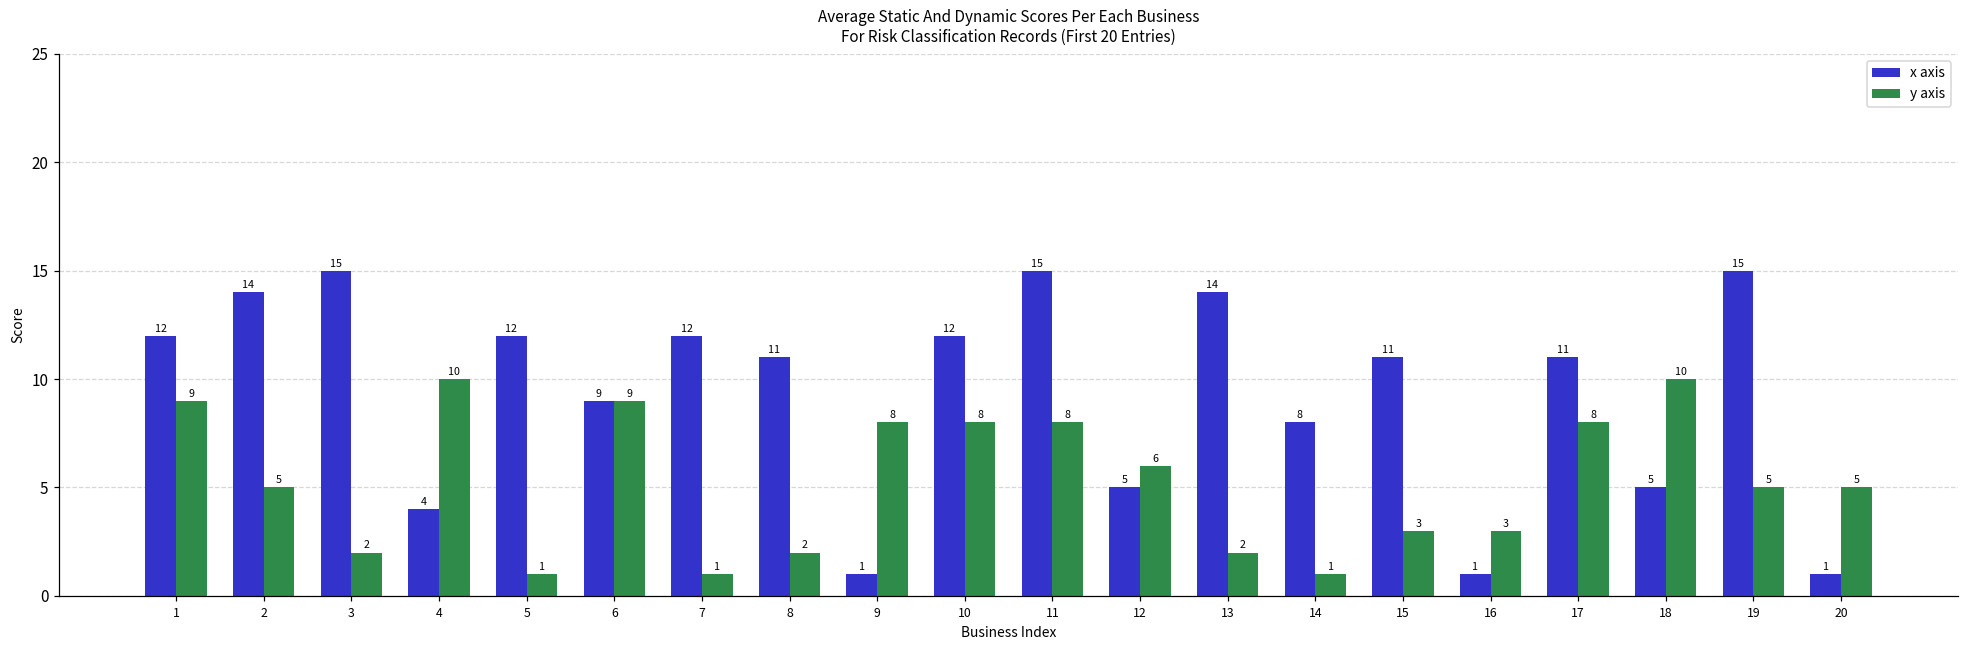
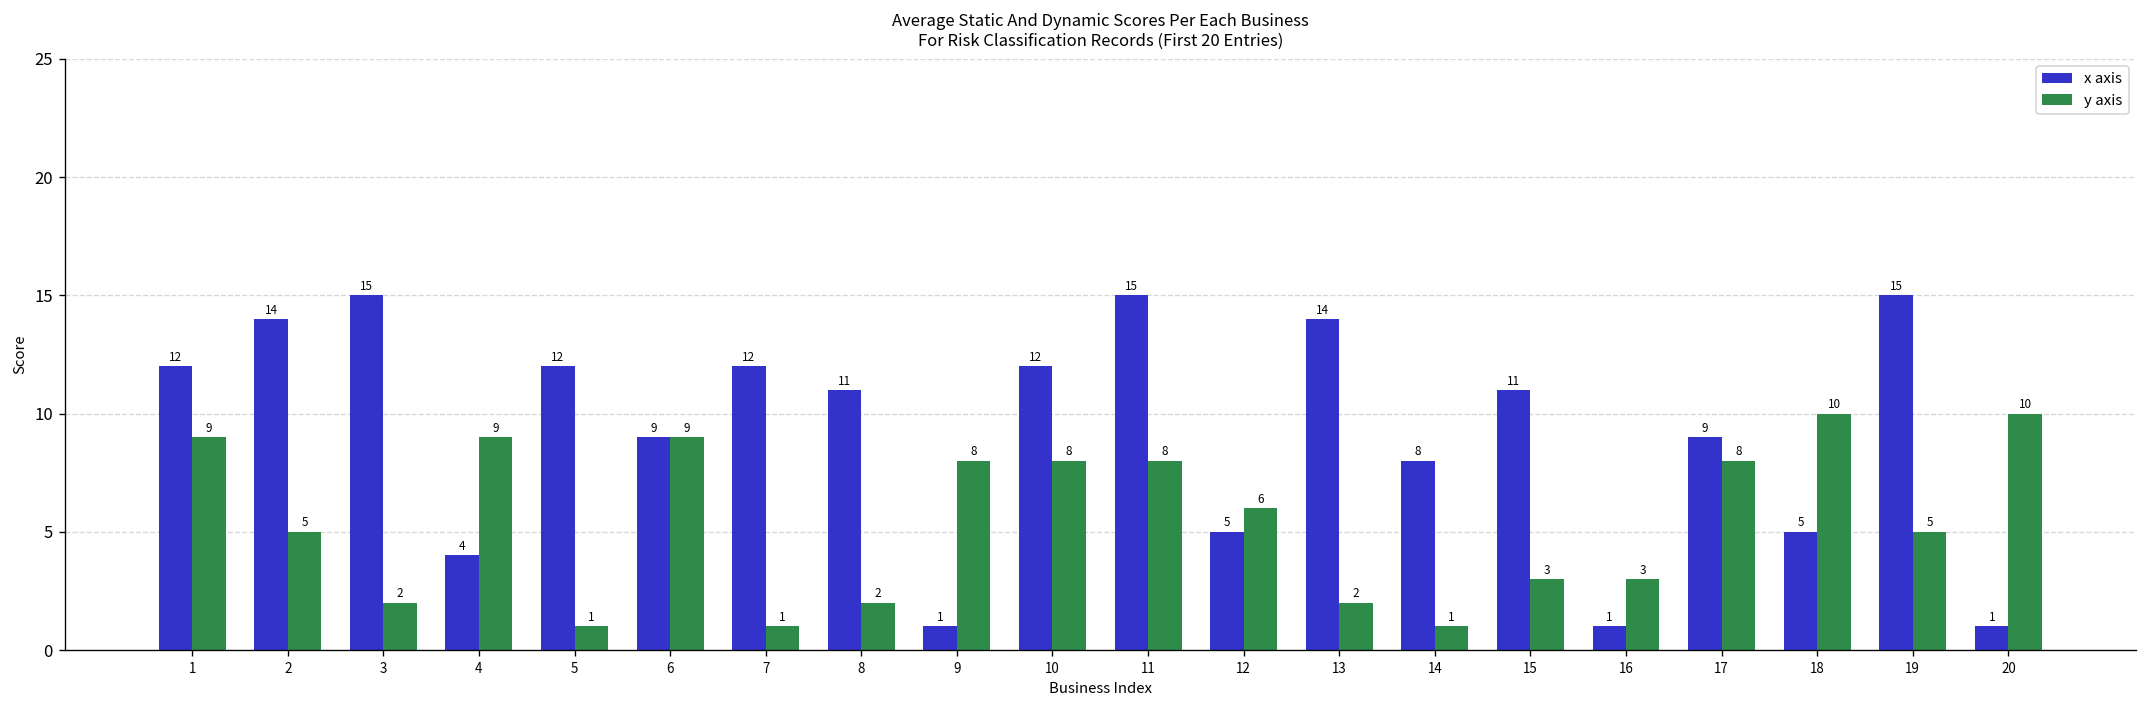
y axis, 4: 10 -> 9
x axis, 17: 11 -> 9
y axis, 20: 5 -> 10
